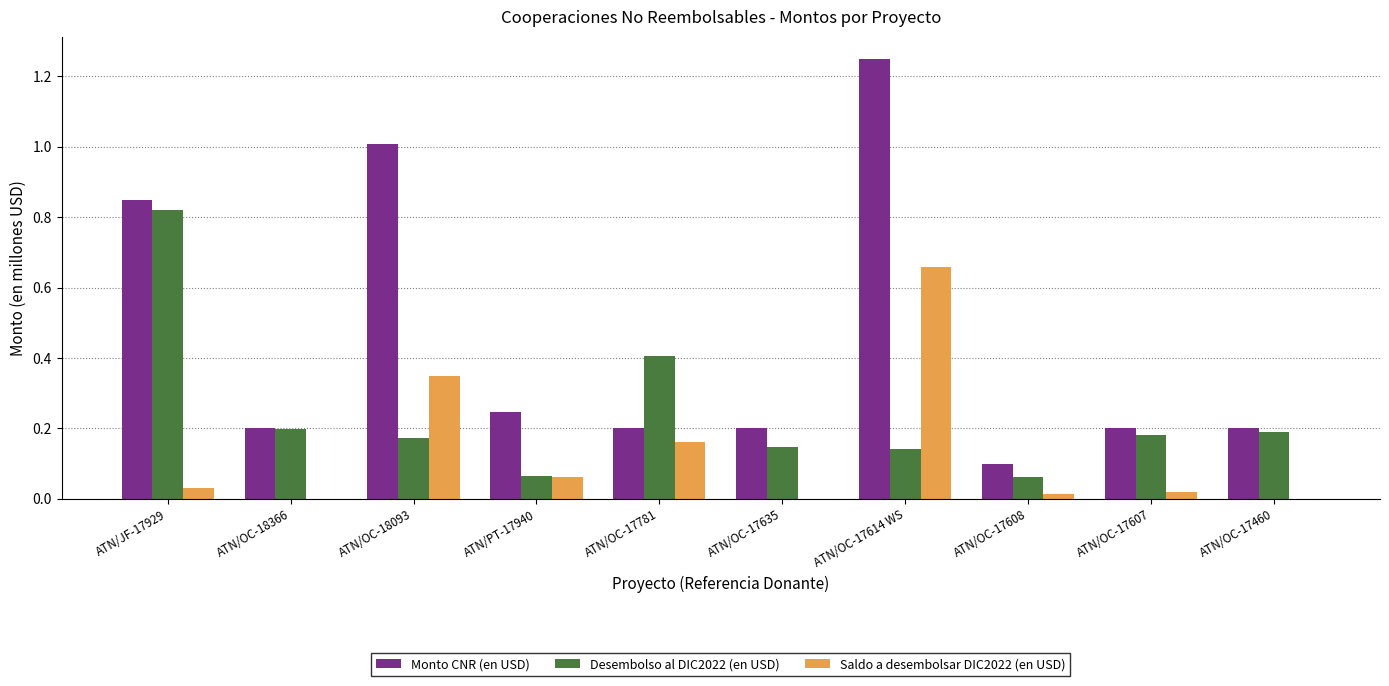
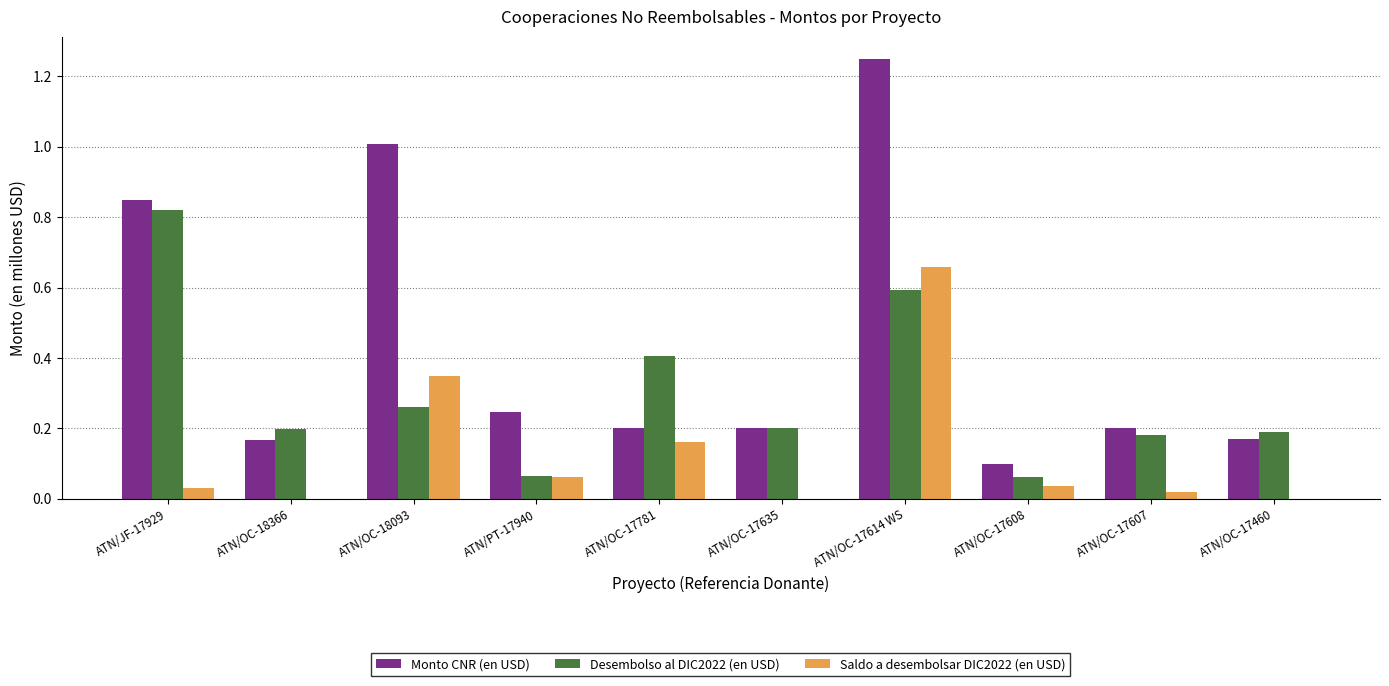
Monto CNR (en USD), ATN/OC-18366: 0.20 -> 0.17
Desembolso al DIC2022 (en USD), ATN/OC-18093: 0.17 -> 0.26
Desembolso al DIC2022 (en USD), ATN/OC-17635: 0.15 -> 0.20
Desembolso al DIC2022 (en USD), ATN/OC-17614 WS: 0.14 -> 0.59
Saldo a desembolsar DIC2022 (en USD), ATN/OC-17608: 0.01 -> 0.04
Monto CNR (en USD), ATN/OC-17460: 0.20 -> 0.17
